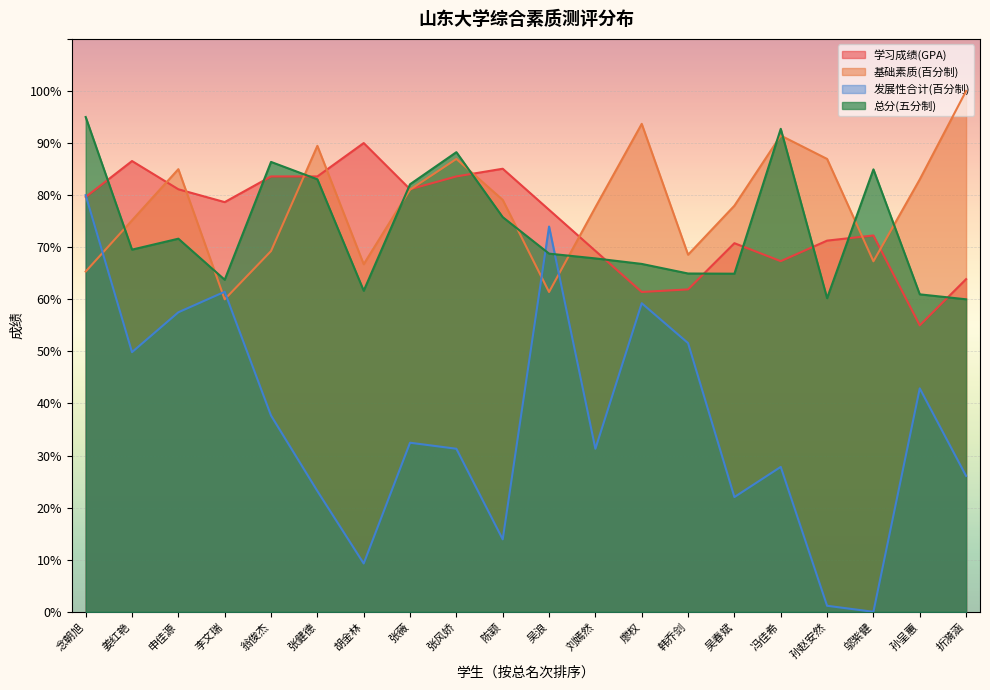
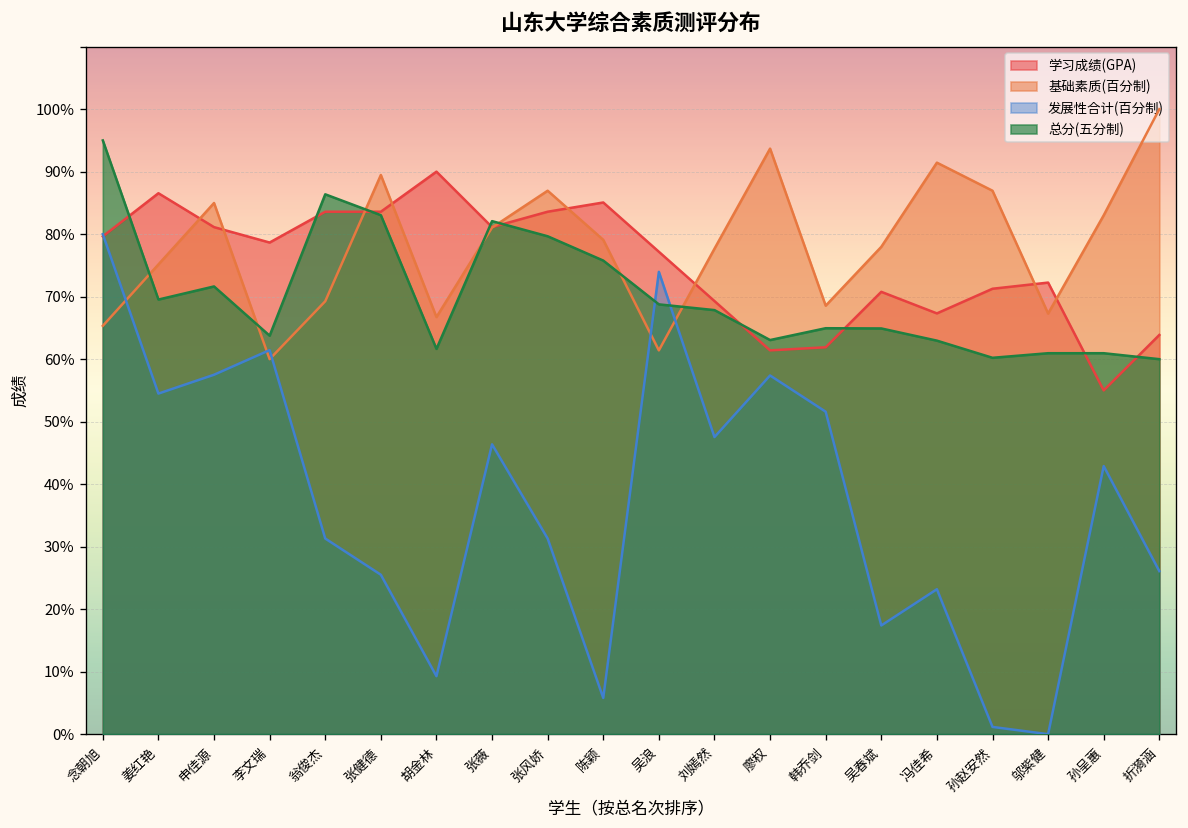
发展性合计(百分制), 姜红艳: 50% -> 54%
发展性合计(百分制), 翁俊杰: 38% -> 31%
发展性合计(百分制), 张健德: 23% -> 26%
发展性合计(百分制), 张薇: 32% -> 46%
总分(五分制), 张风娇: 88% -> 80%
发展性合计(百分制), 陈颖: 14% -> 6%
发展性合计(百分制), 刘嫣然: 31% -> 48%
发展性合计(百分制), 廖权: 59% -> 57%
总分(五分制), 廖权: 67% -> 63%
发展性合计(百分制), 吴春斌: 22% -> 17%
发展性合计(百分制), 冯佳希: 28% -> 23%
总分(五分制), 冯佳希: 93% -> 63%
总分(五分制), 邬紫健: 85% -> 61%
